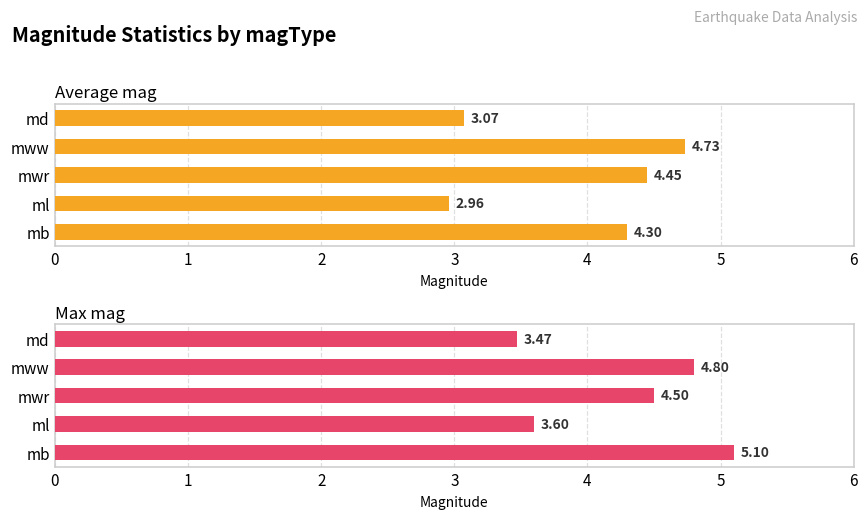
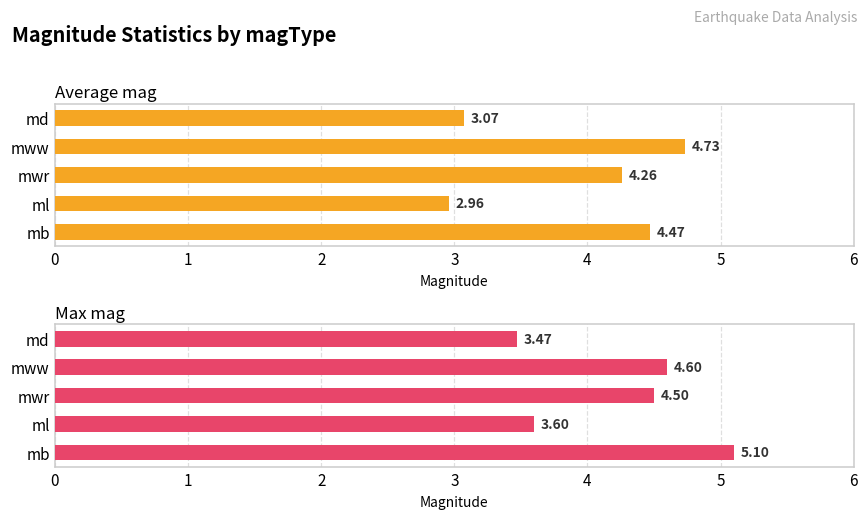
Average mag, mwr: 4.45 -> 4.26
Average mag, mb: 4.30 -> 4.47
Max mag, mww: 4.80 -> 4.60
